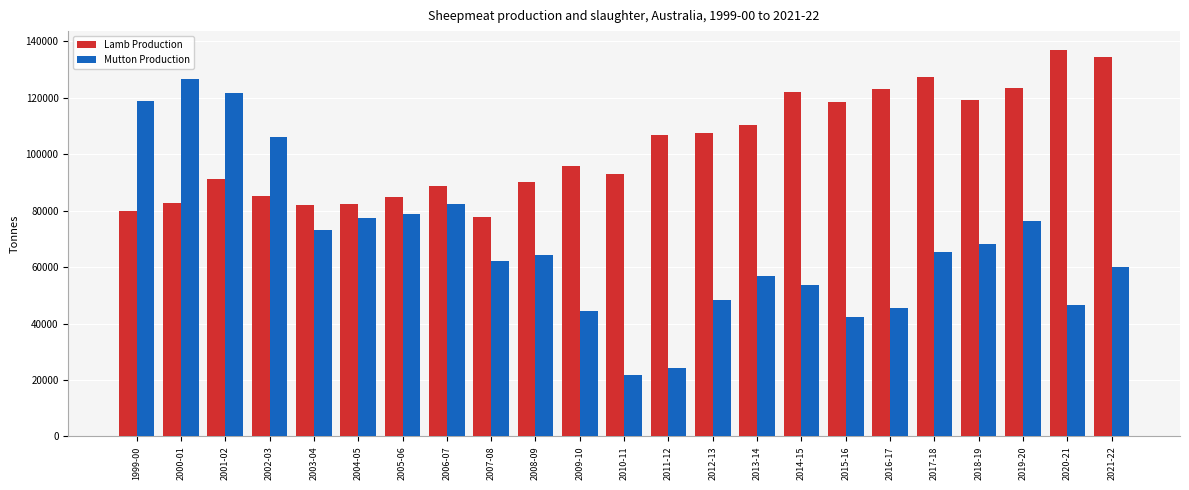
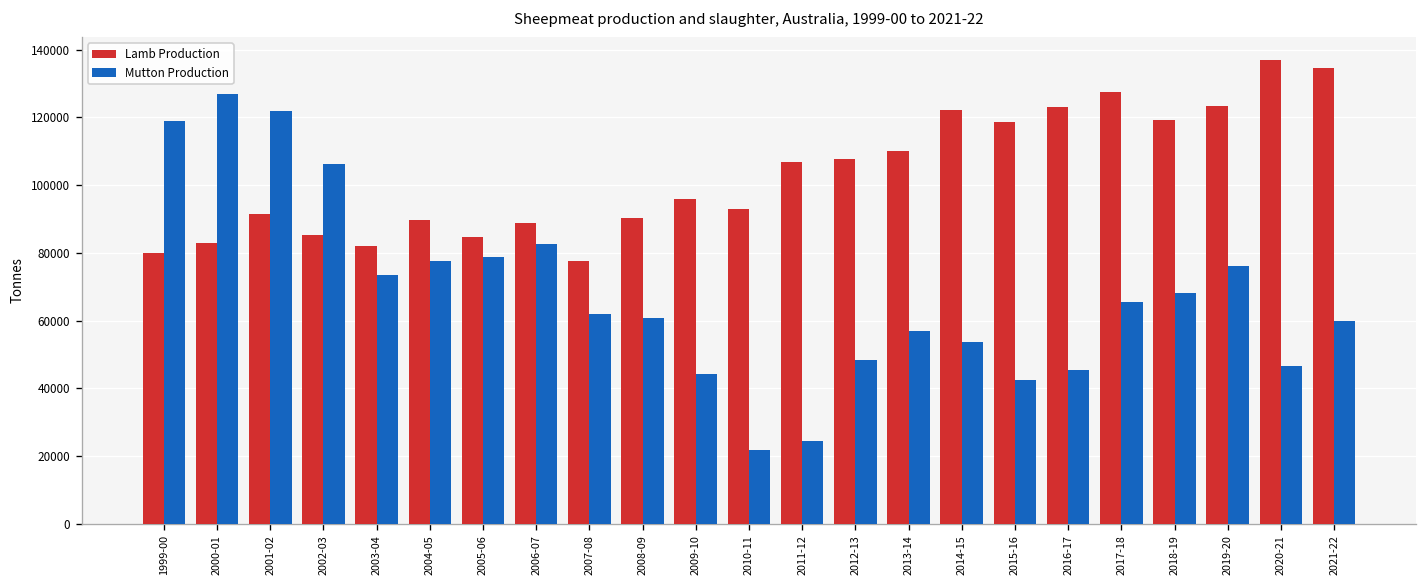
Lamb Production, 2004-05: 83000 -> 90000
Mutton Production, 2008-09: 64000 -> 61000
